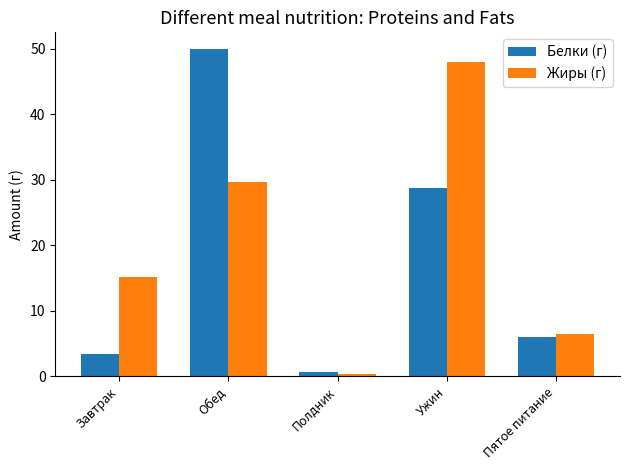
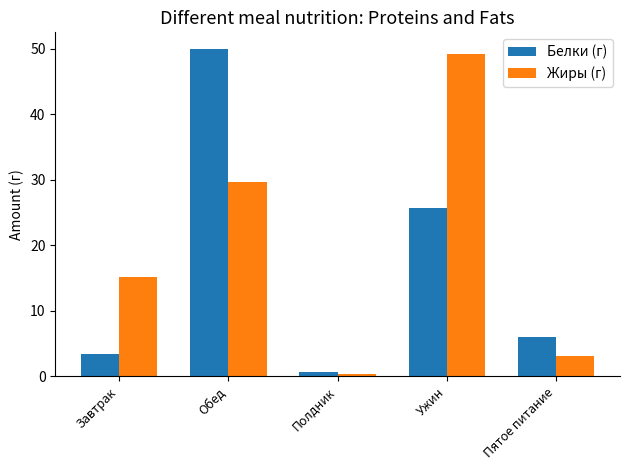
Белки (г), Ужин: 29 -> 26
Жиры (г), Ужин: 48 -> 49
Жиры (г), Пятое питание: 6 -> 3
